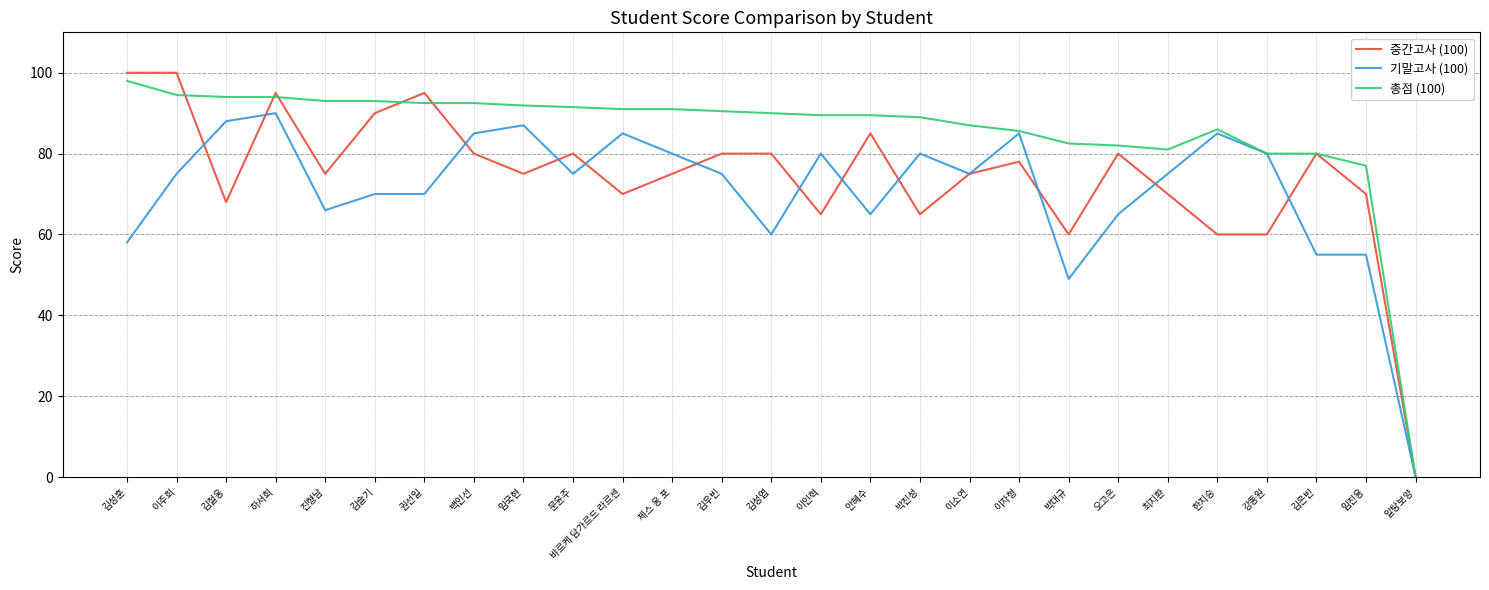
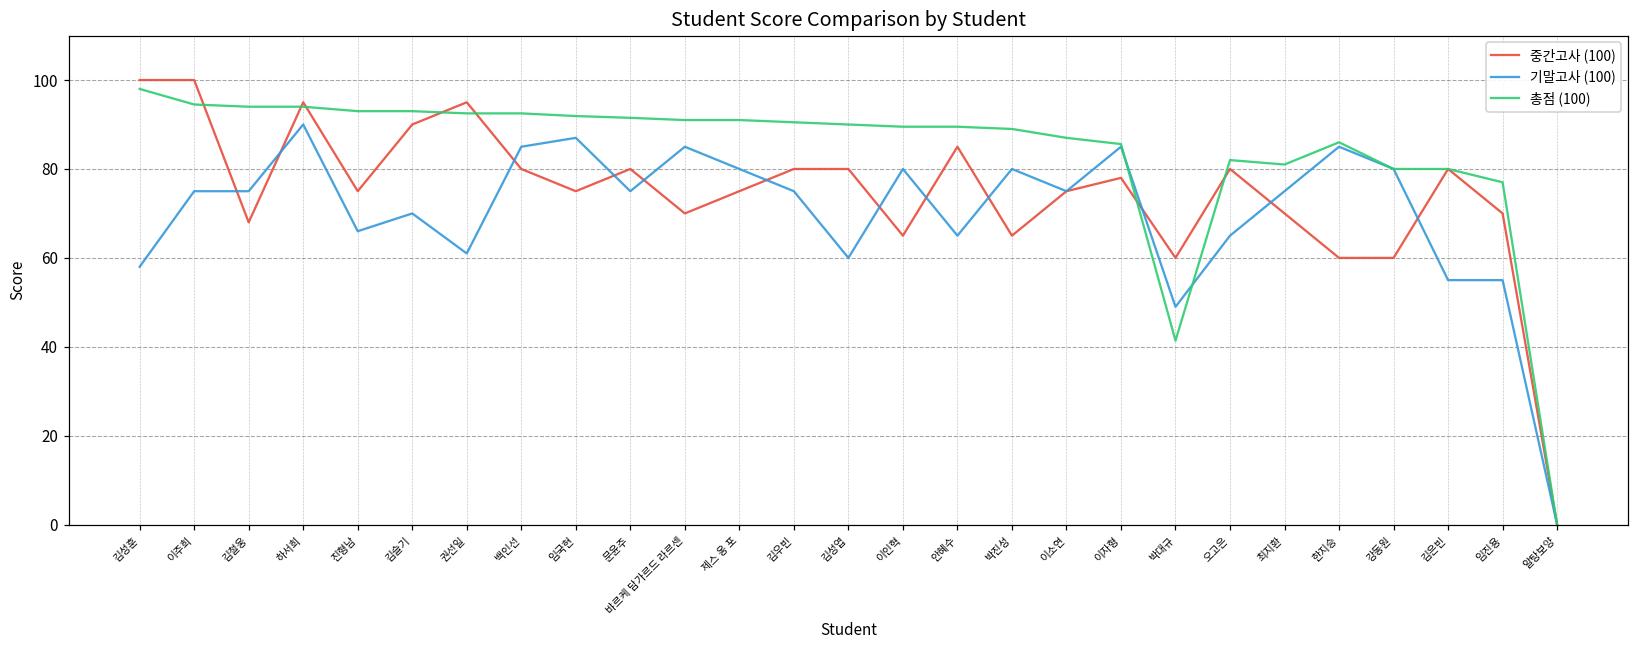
기말고사 (100), 김철웅: 88 -> 75
기말고사 (100), 권선일: 70 -> 61
총점 (100), 박대규: 83 -> 41
